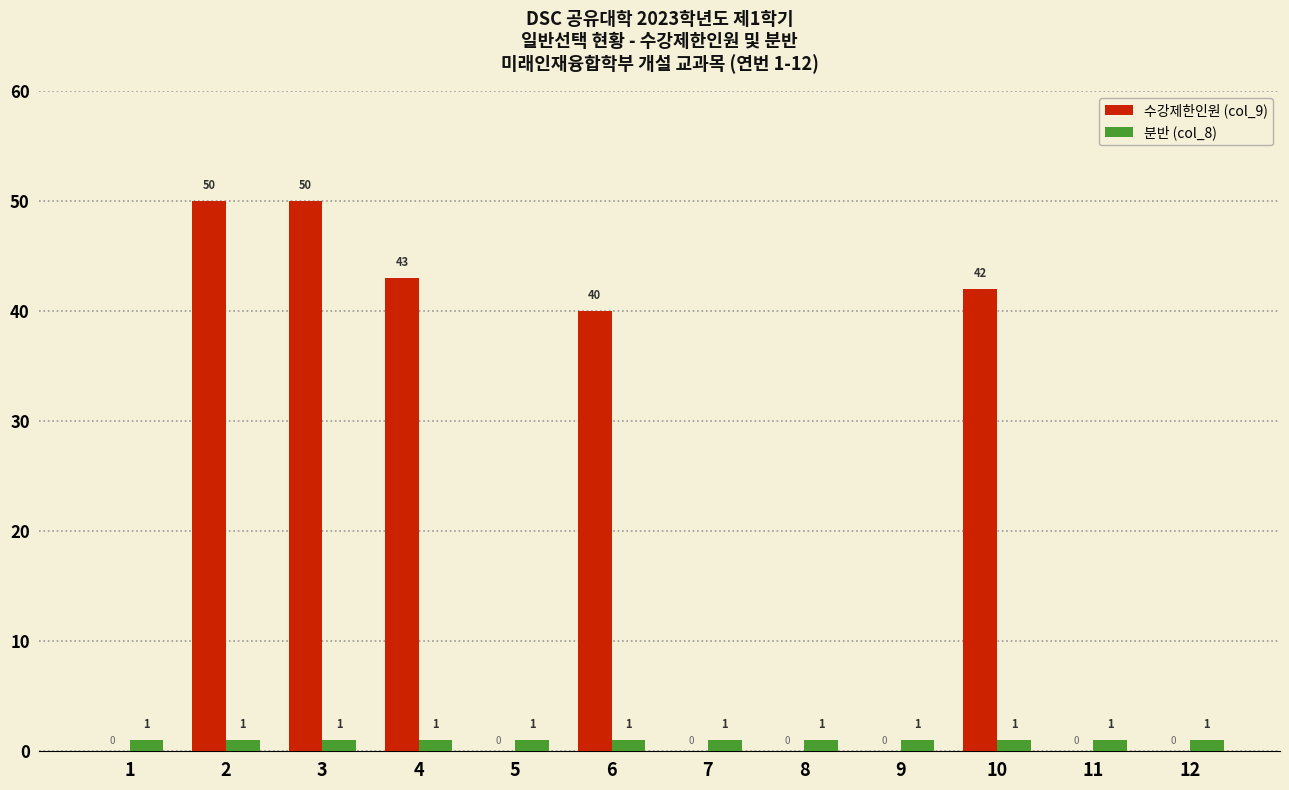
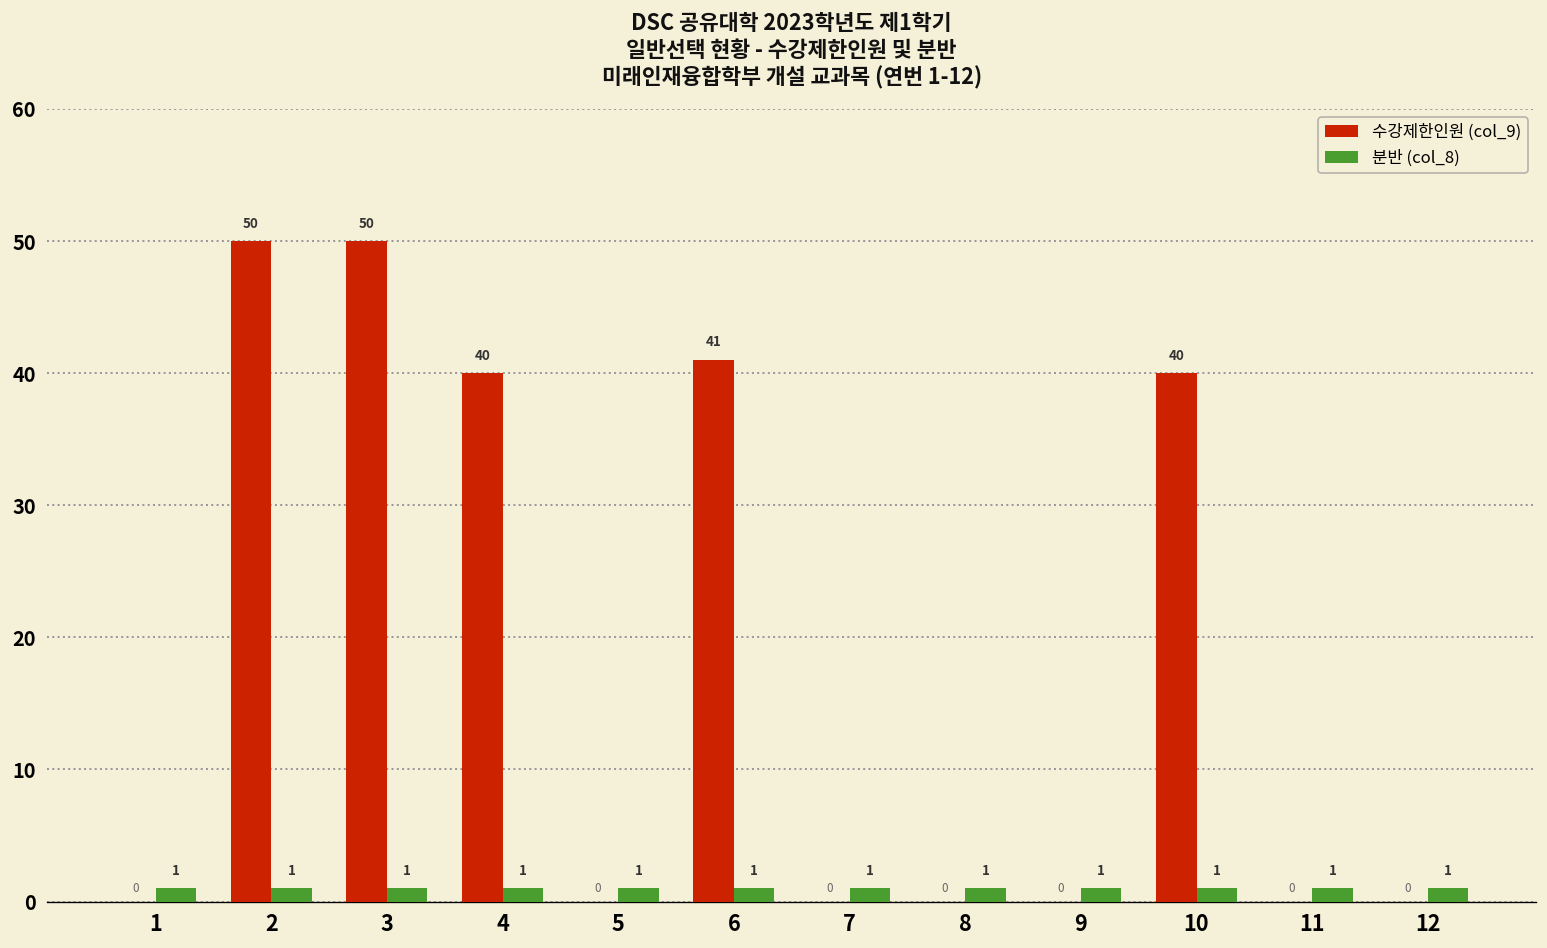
수강제한인원 (col_9), 4: 43 -> 40
수강제한인원 (col_9), 6: 40 -> 41
수강제한인원 (col_9), 10: 42 -> 40
